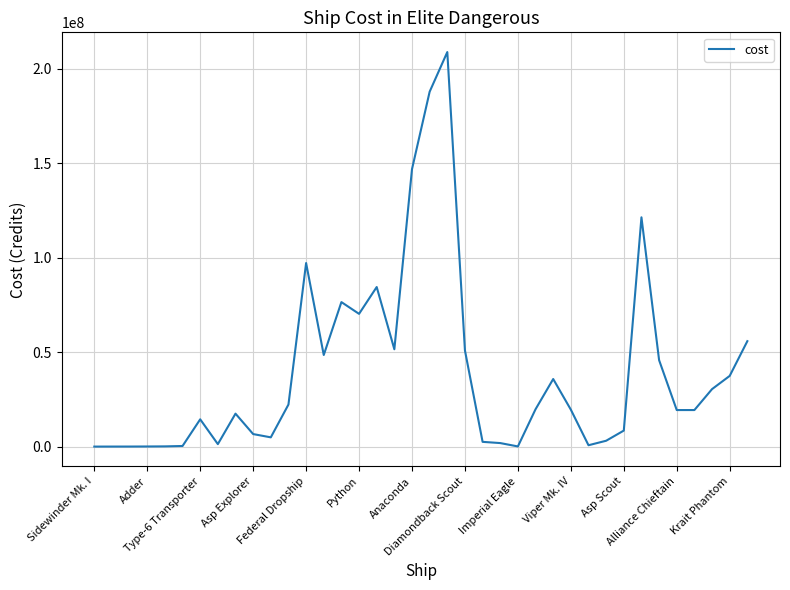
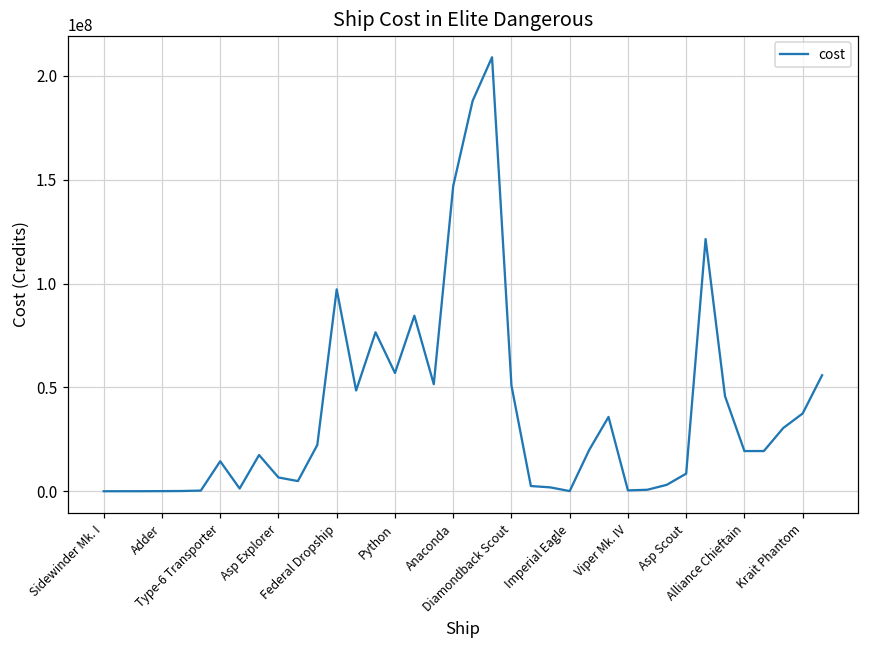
Python: 70000000 -> 57000000
Viper Mk. IV: 20000000 -> 0
